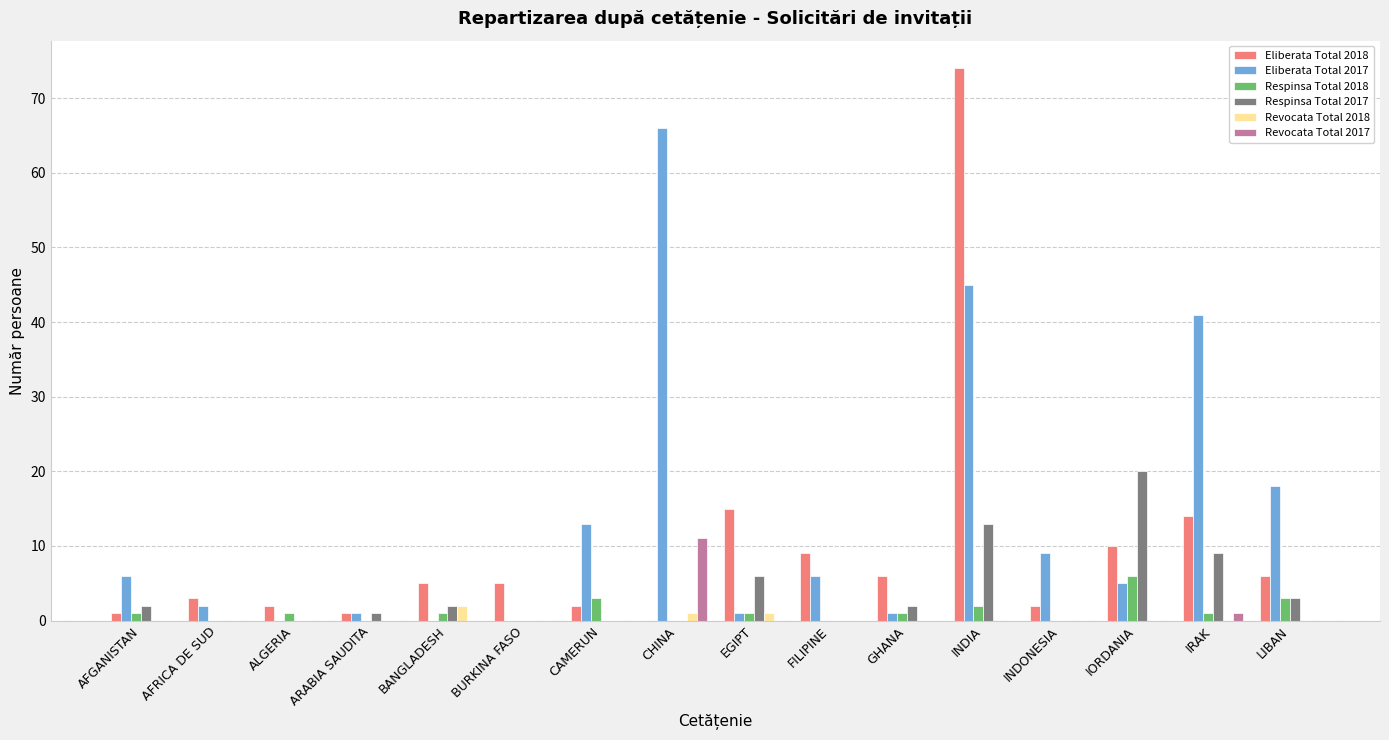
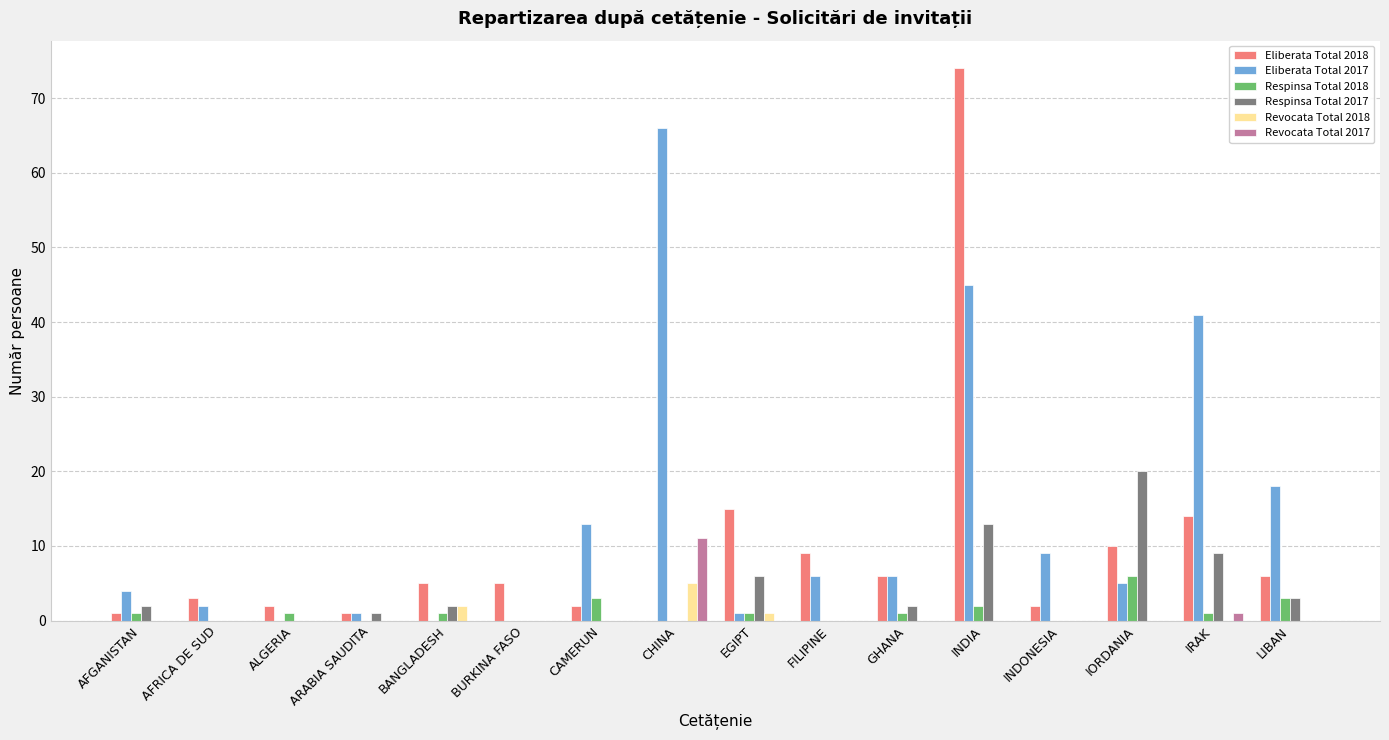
Eliberata Total 2017, AFGANISTAN: 6 -> 4
Revocata Total 2018, CHINA: 1 -> 5
Eliberata Total 2017, GHANA: 1 -> 6
